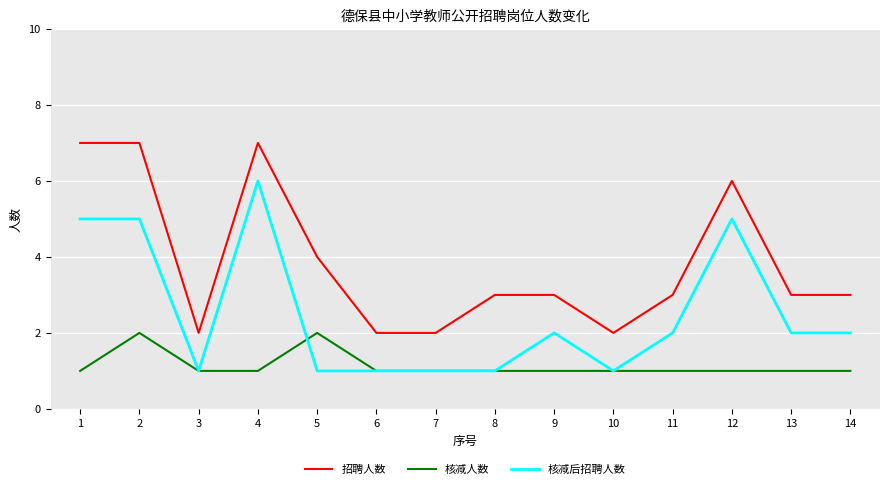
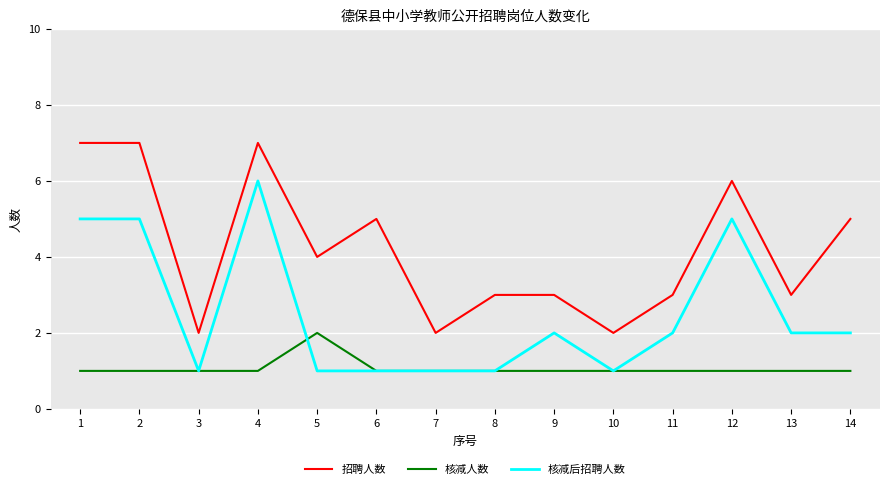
核减人数, 2: 2 -> 1
招聘人数, 6: 2 -> 5
招聘人数, 14: 3 -> 5
